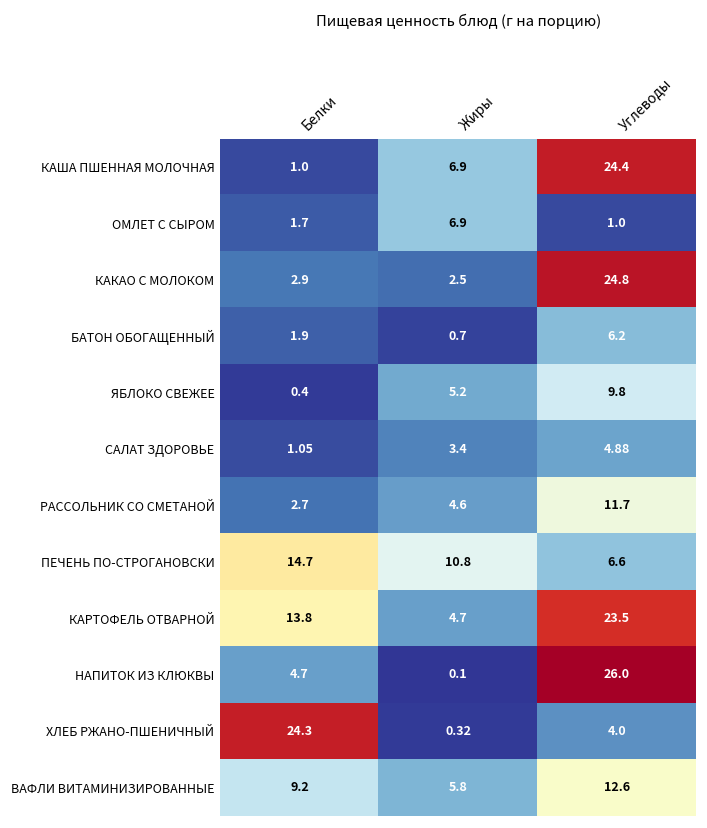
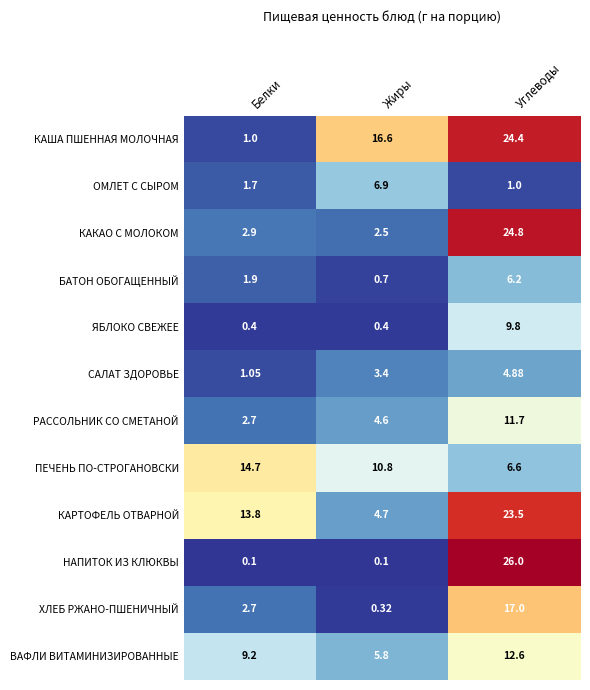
КАША ПШЕННАЯ МОЛОЧНАЯ, Жиры: 6.9 -> 16.6
ЯБЛОКО СВЕЖЕЕ, Жиры: 5.2 -> 0.4
НАПИТОК ИЗ КЛЮКВЫ, Белки: 4.7 -> 0.1
ХЛЕБ РЖАНО-ПШЕНИЧНЫЙ, Белки: 24.3 -> 2.7
ХЛЕБ РЖАНО-ПШЕНИЧНЫЙ, Углеводы: 4.0 -> 17.0
